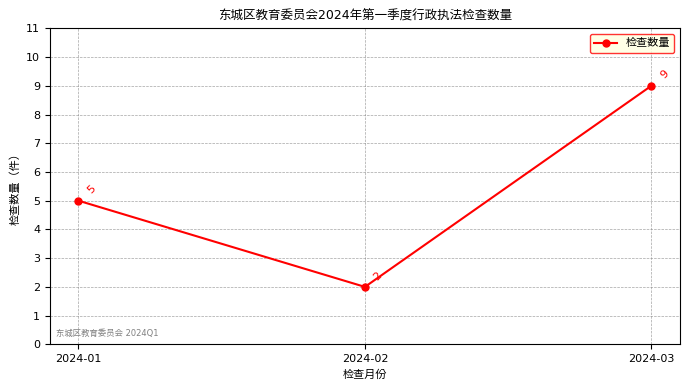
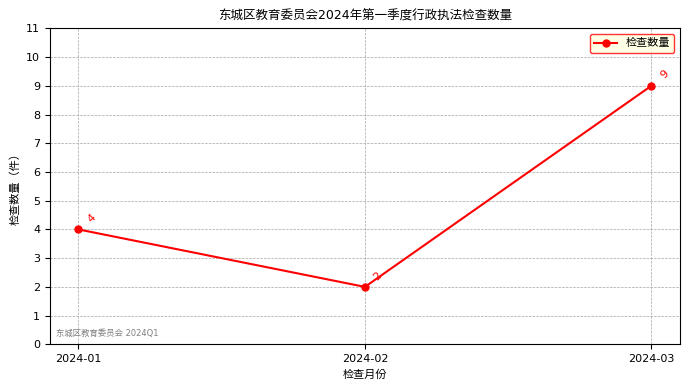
2024-01: 5 -> 4
